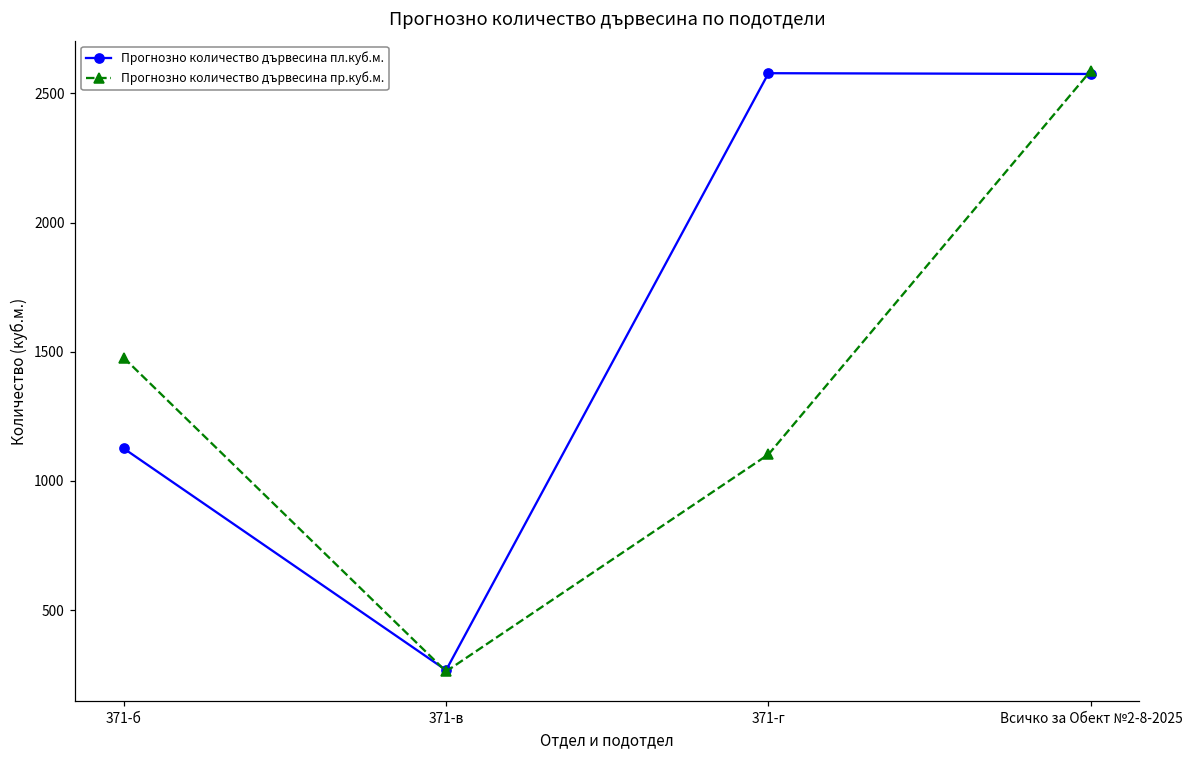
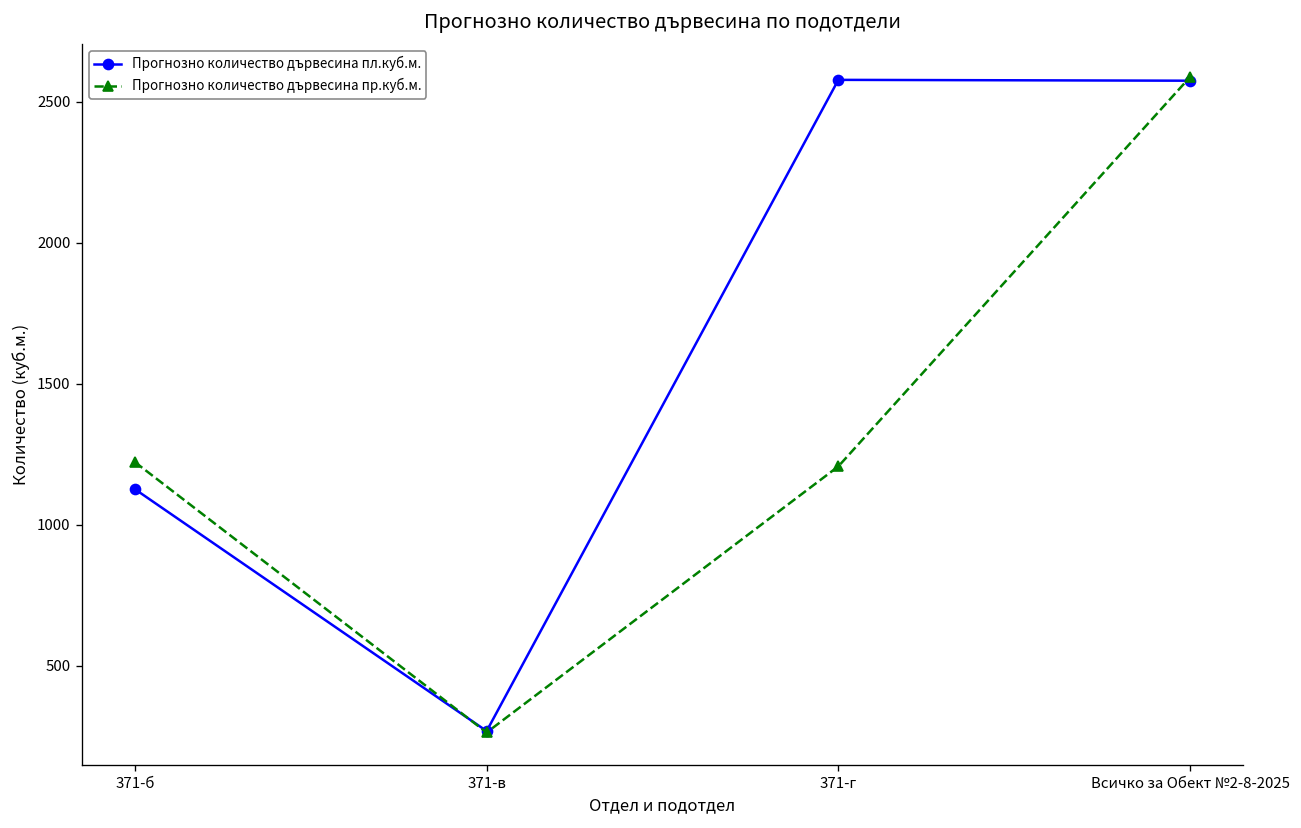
Прогнозно количество дървесина пр.куб.м., 371-б: 1480 -> 1220
Прогнозно количество дървесина пр.куб.м., 371-г: 1100 -> 1210
